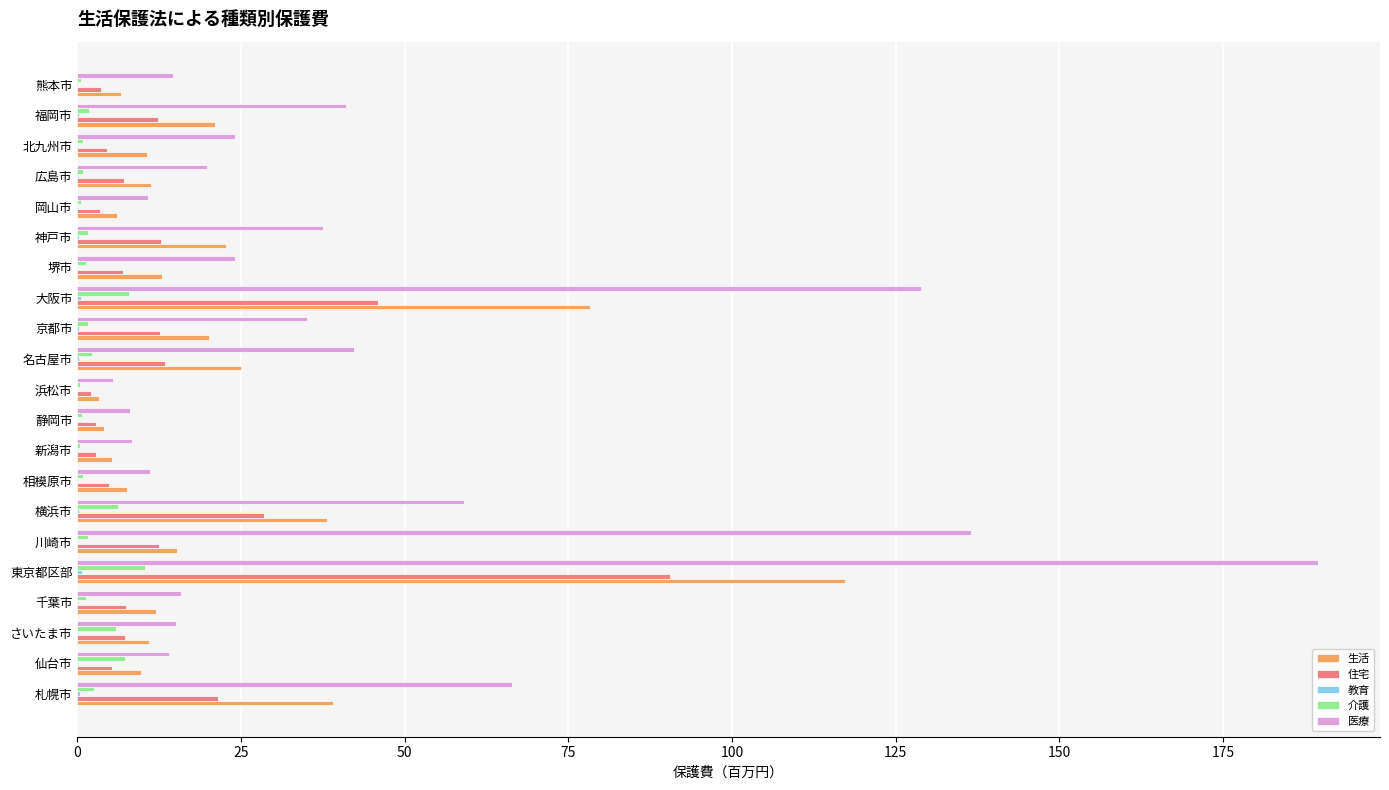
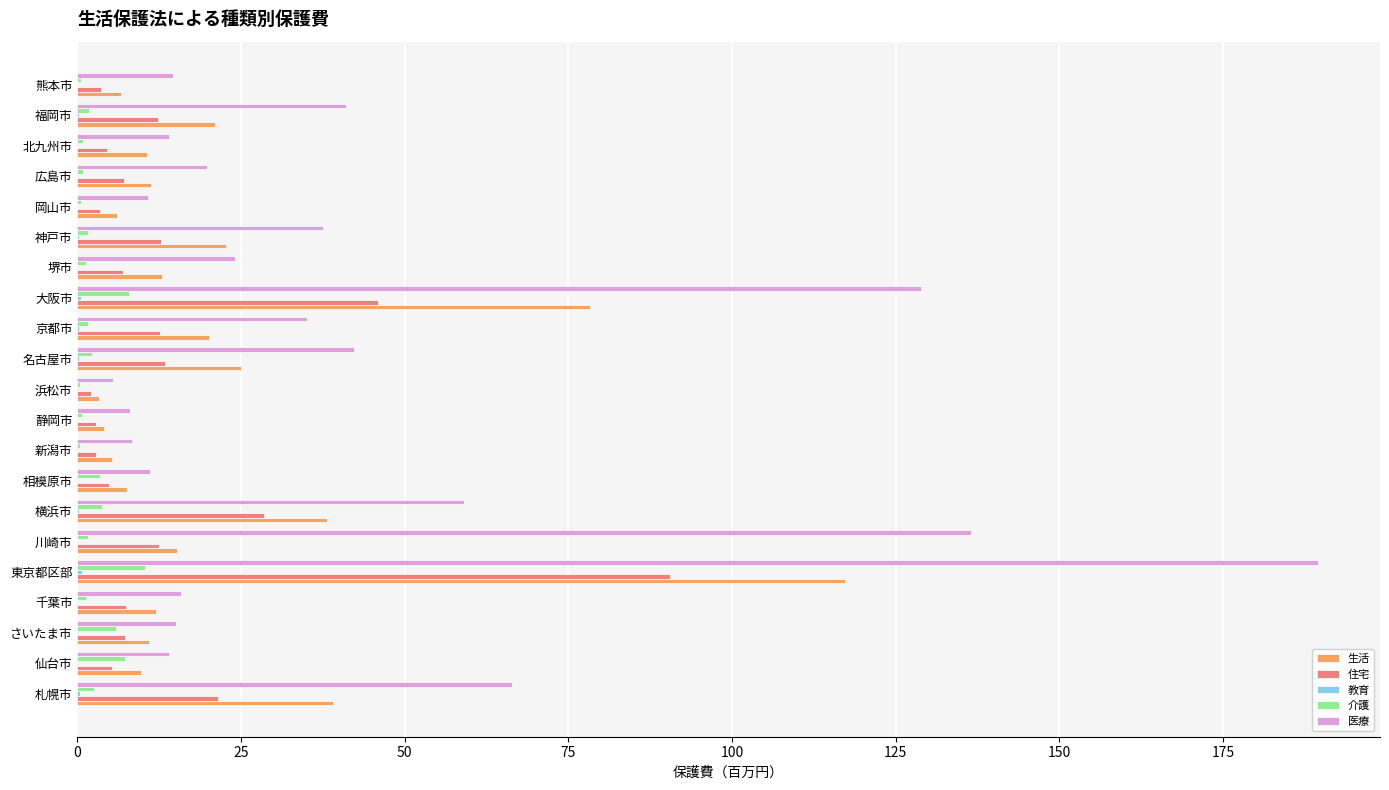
医療, 北九州市: 24 -> 14
介護, 相模原市: 1 -> 3
介護, 横浜市: 6 -> 4
